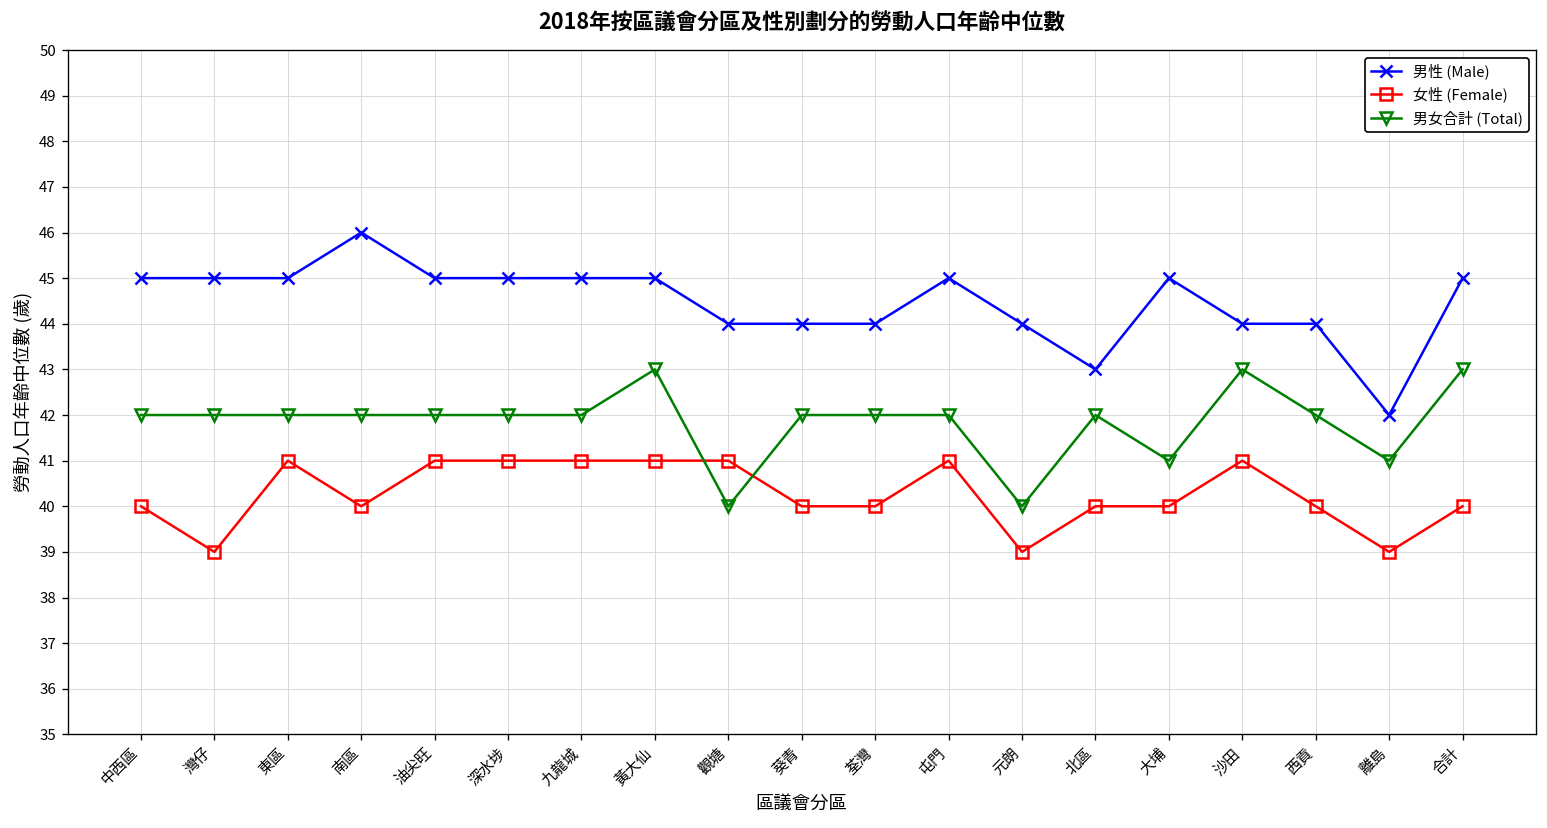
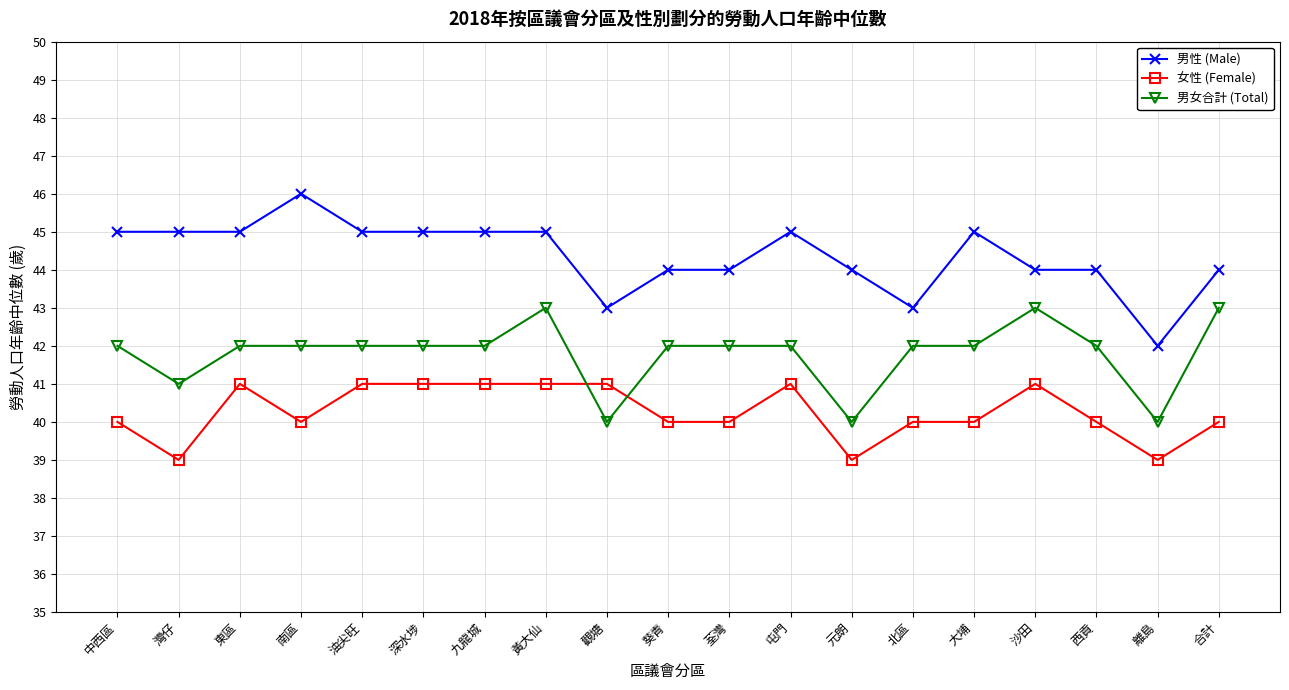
男女合計 (Total), 灣仔: 42 -> 41
男性 (Male), 觀塘: 44 -> 43
男女合計 (Total), 大埔: 41 -> 42
男女合計 (Total), 離島: 41 -> 40
男性 (Male), 合計: 45 -> 44
